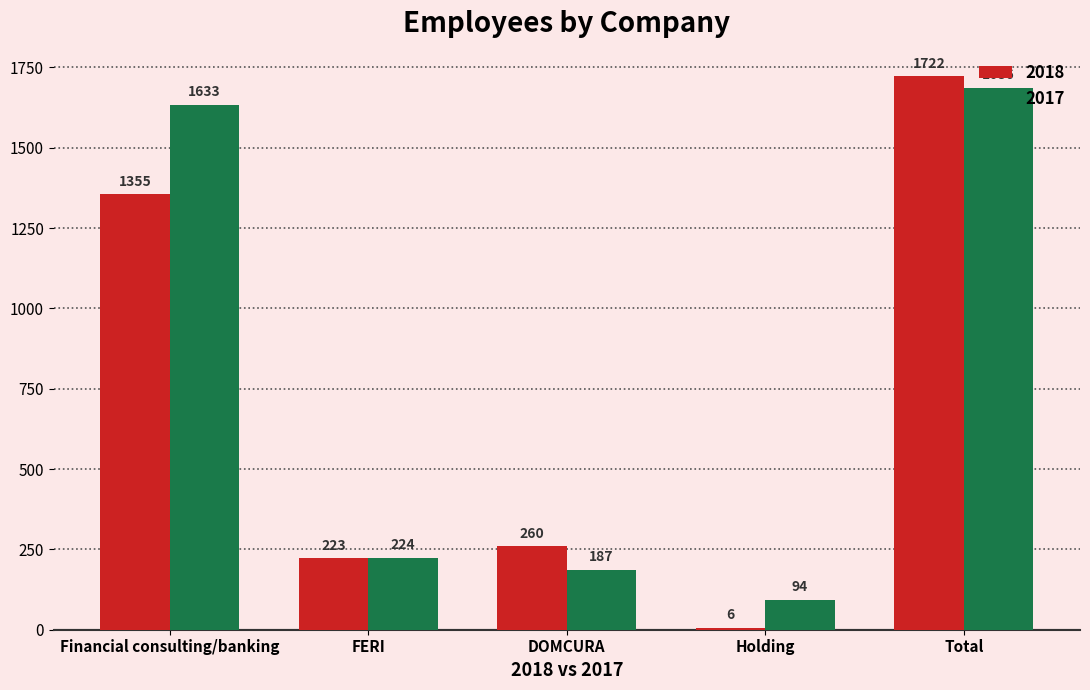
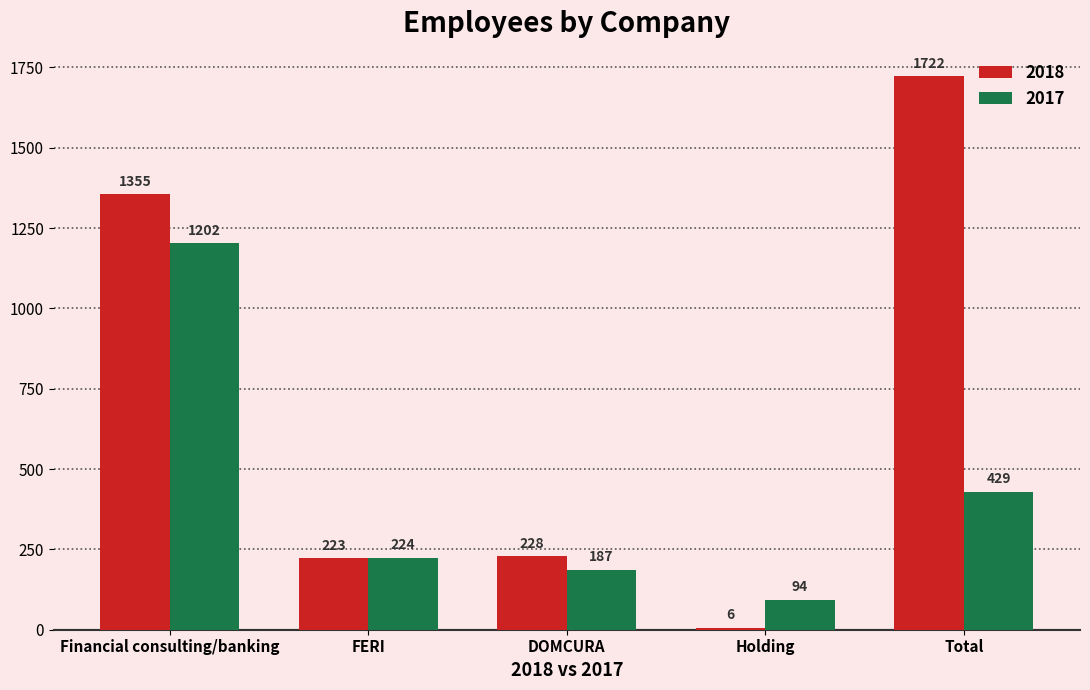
2017, Financial consulting/banking: 1633 -> 1202
2018, DOMCURA: 260 -> 228
2017, Total: 1686 -> 429
